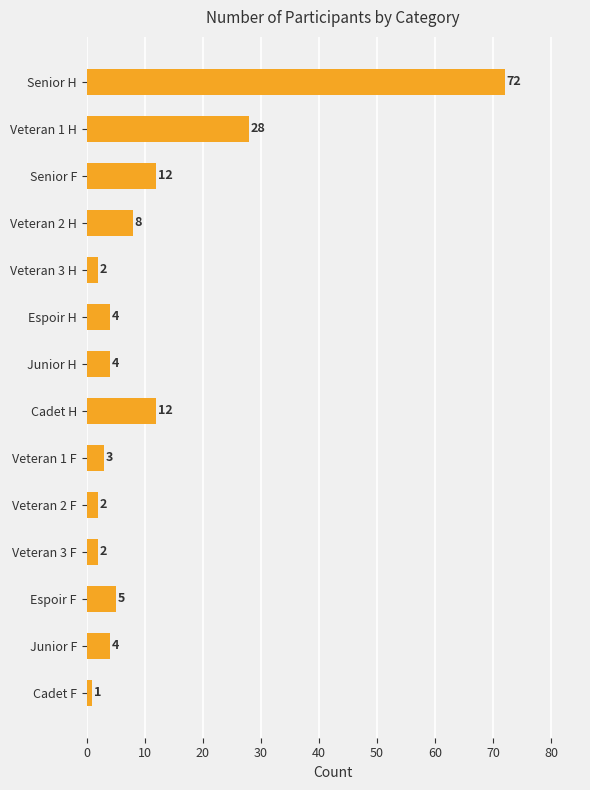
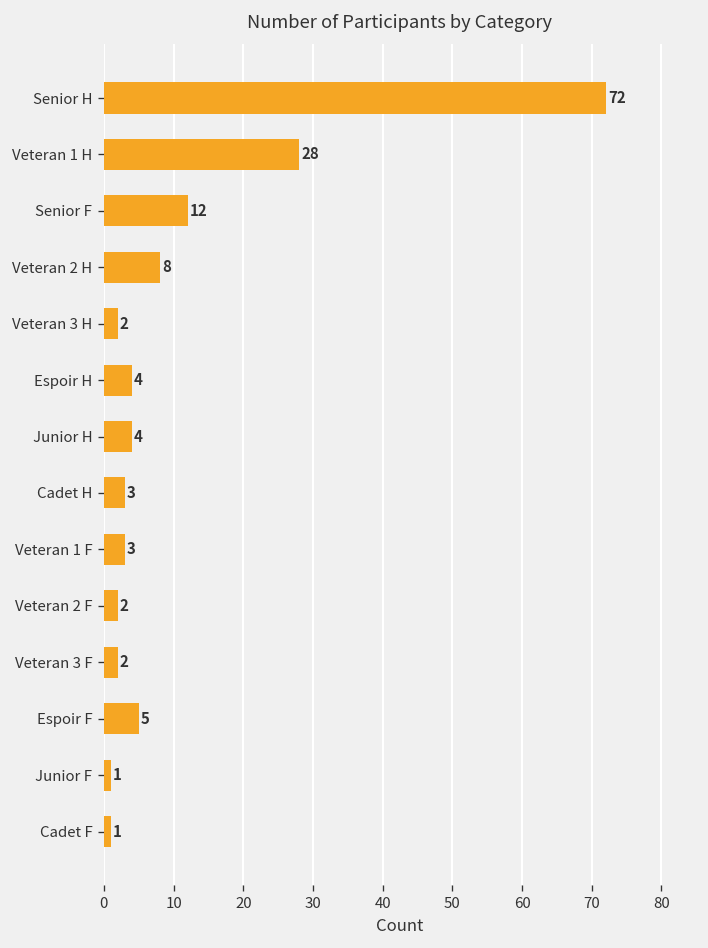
Cadet H: 12 -> 3
Junior F: 4 -> 1
